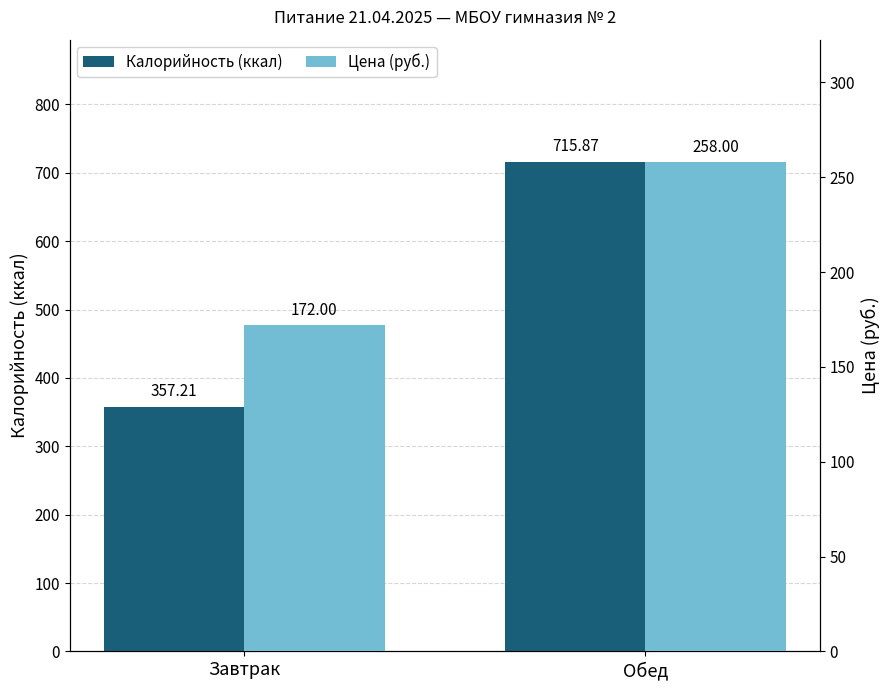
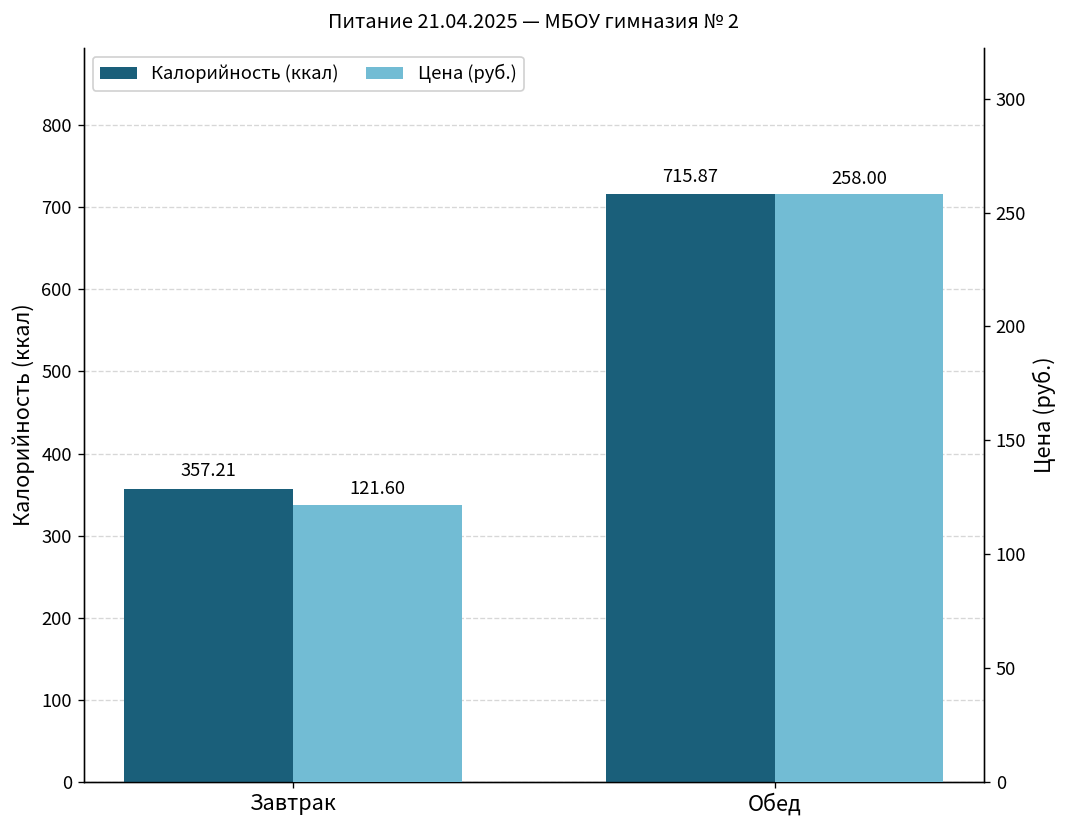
Цена (руб.), Завтрак: 172.00 -> 121.60
